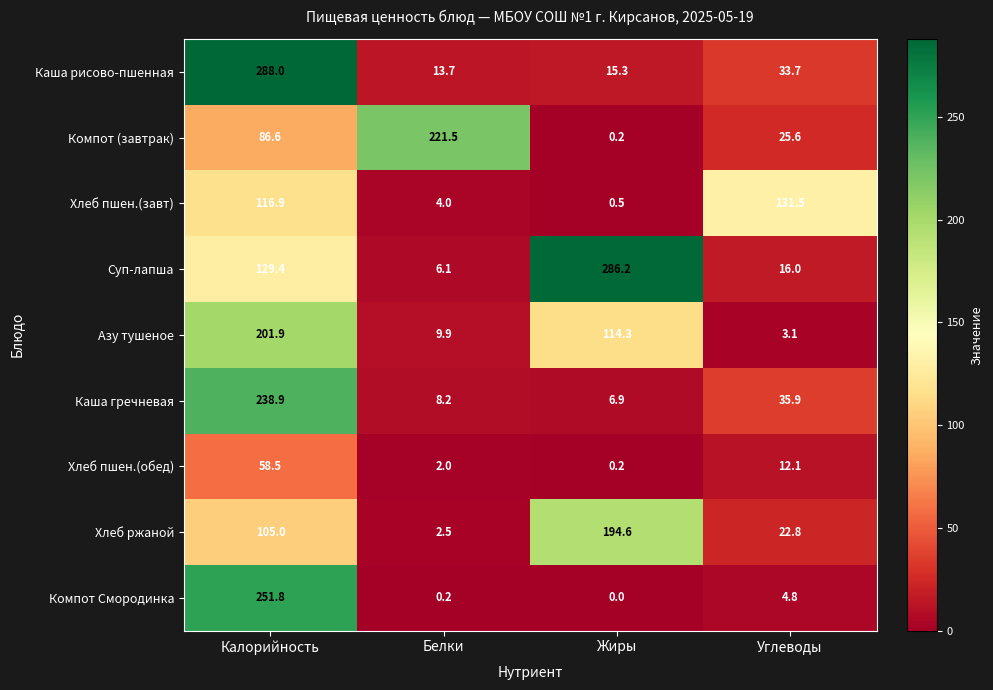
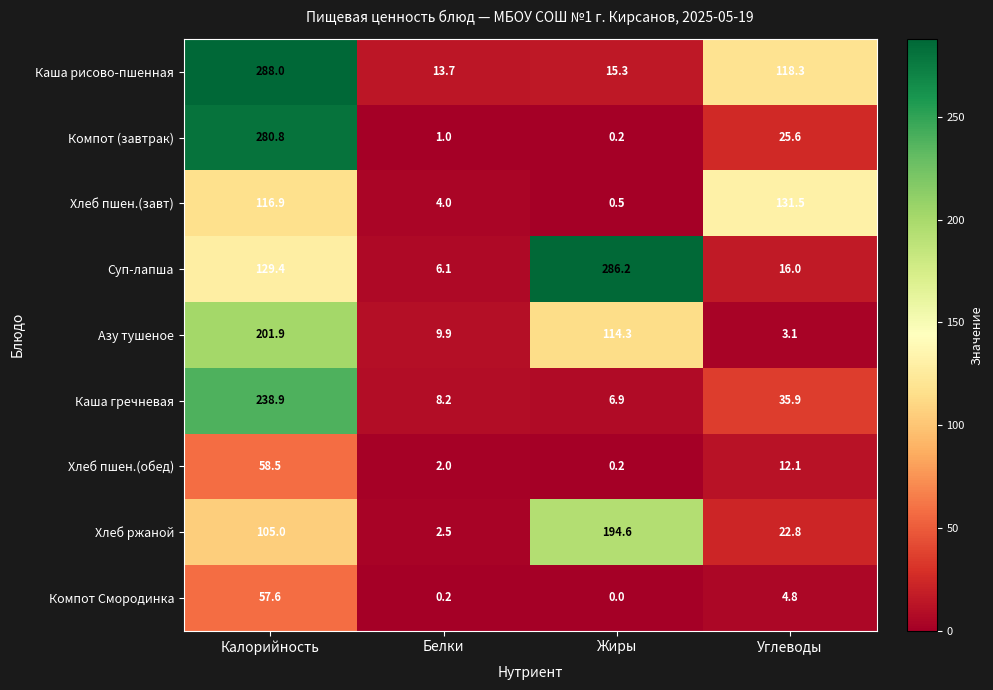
Каша рисово-пшенная, Углеводы: 33.7 -> 118.3
Компот (завтрак), Калорийность: 86.6 -> 280.8
Компот (завтрак), Белки: 221.5 -> 1.0
Компот Смородинка, Калорийность: 251.8 -> 57.6
